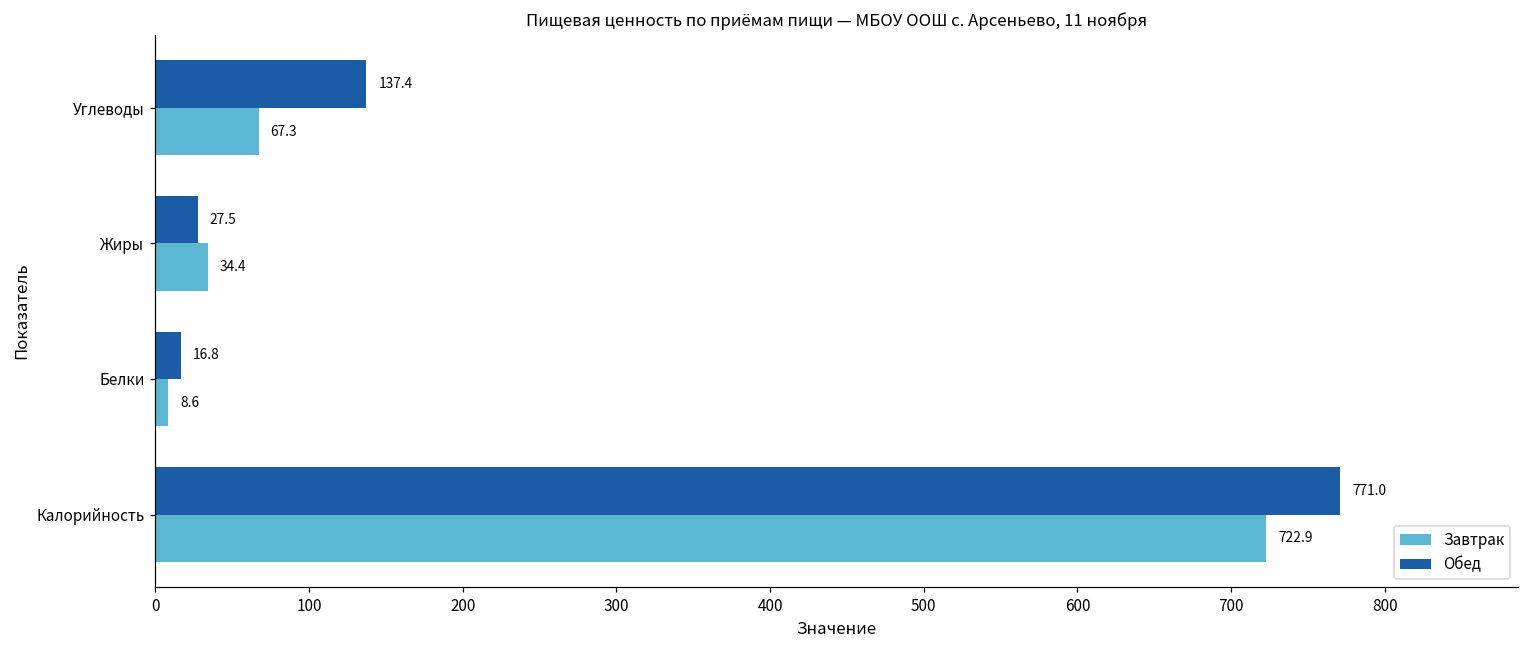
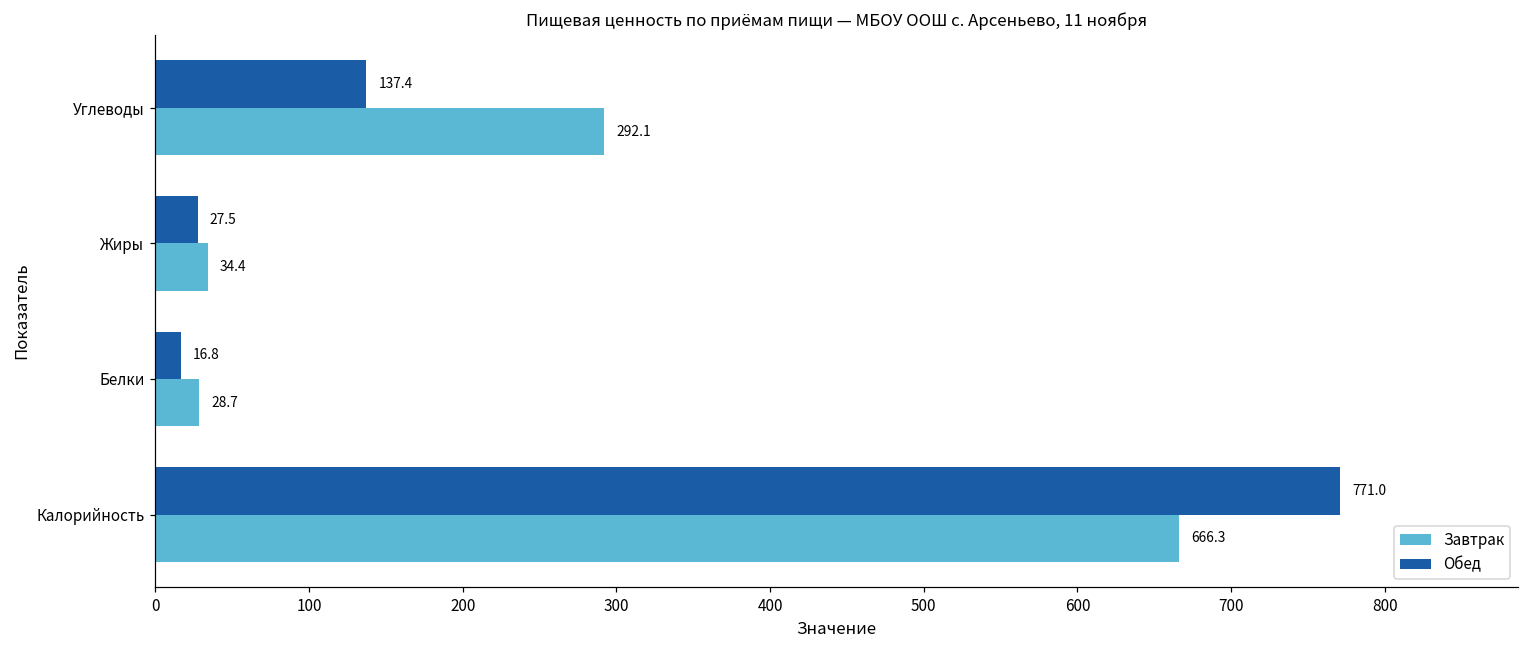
Завтрак, Углеводы: 67.3 -> 292.1
Завтрак, Белки: 8.6 -> 28.7
Завтрак, Калорийность: 722.9 -> 666.3
